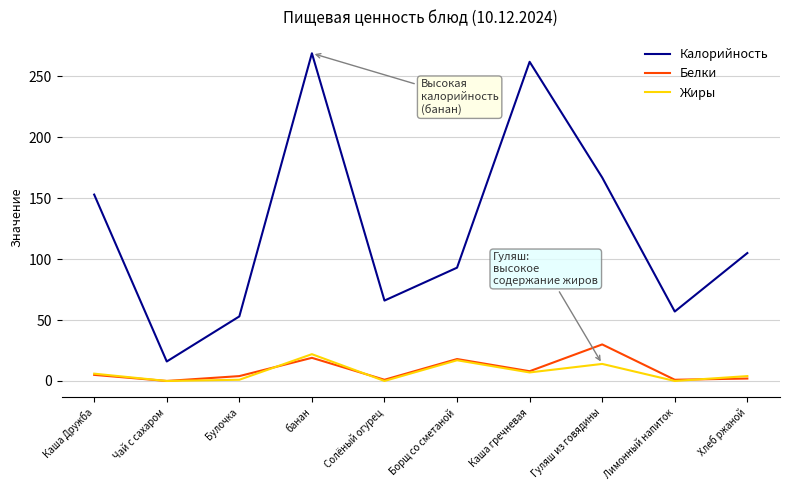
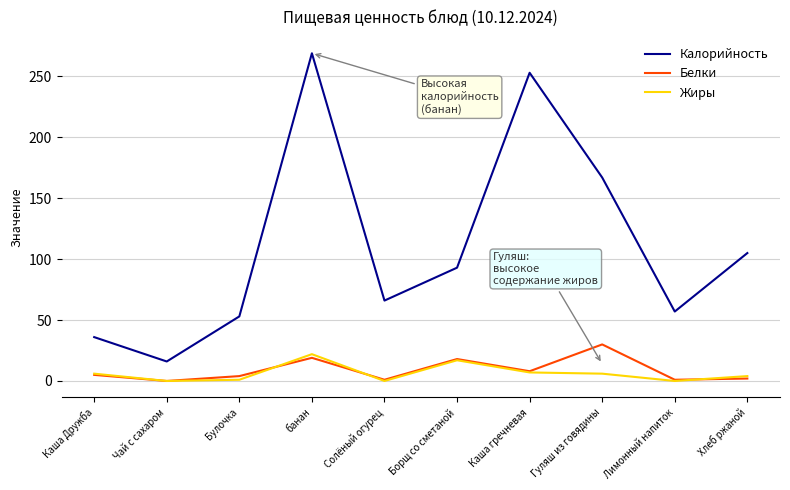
Калорийность, Каша Дружба: 153 -> 36
Калорийность, Каша гречневая: 262 -> 253
Жиры, Гуляш из говядины: 14 -> 6
